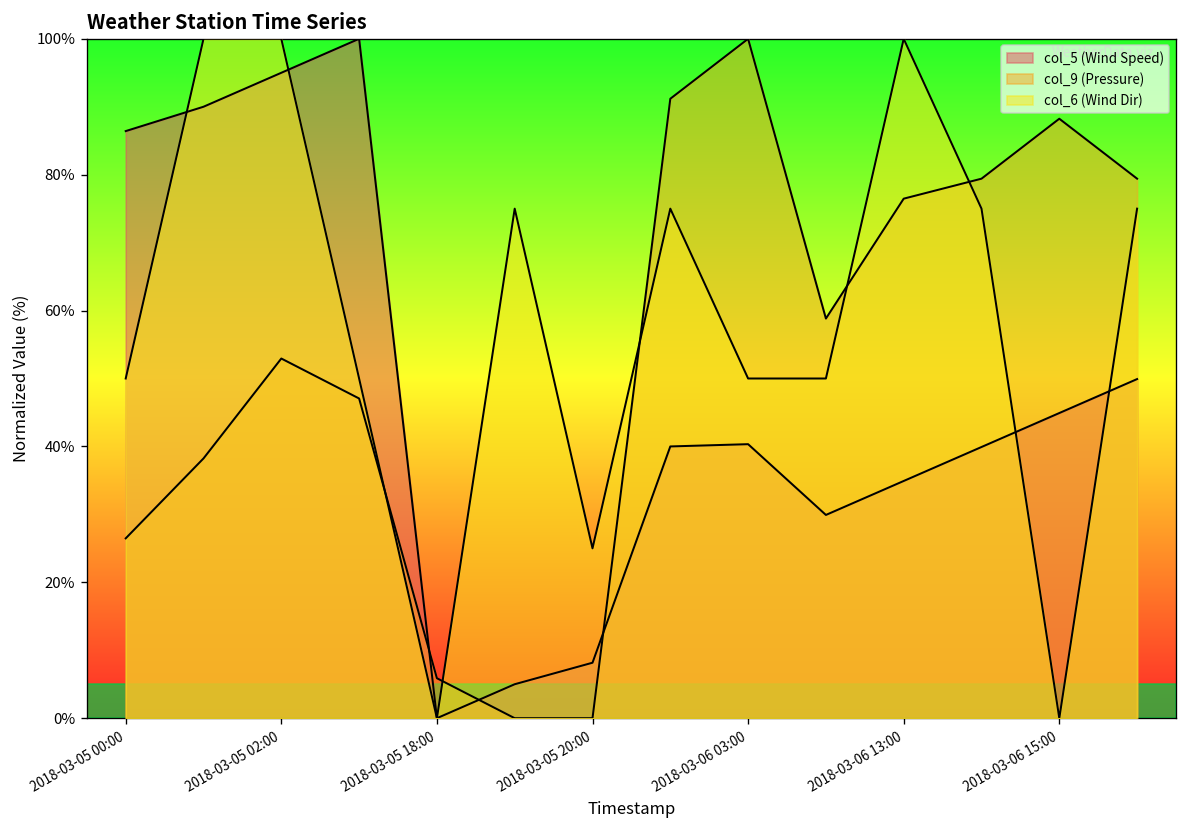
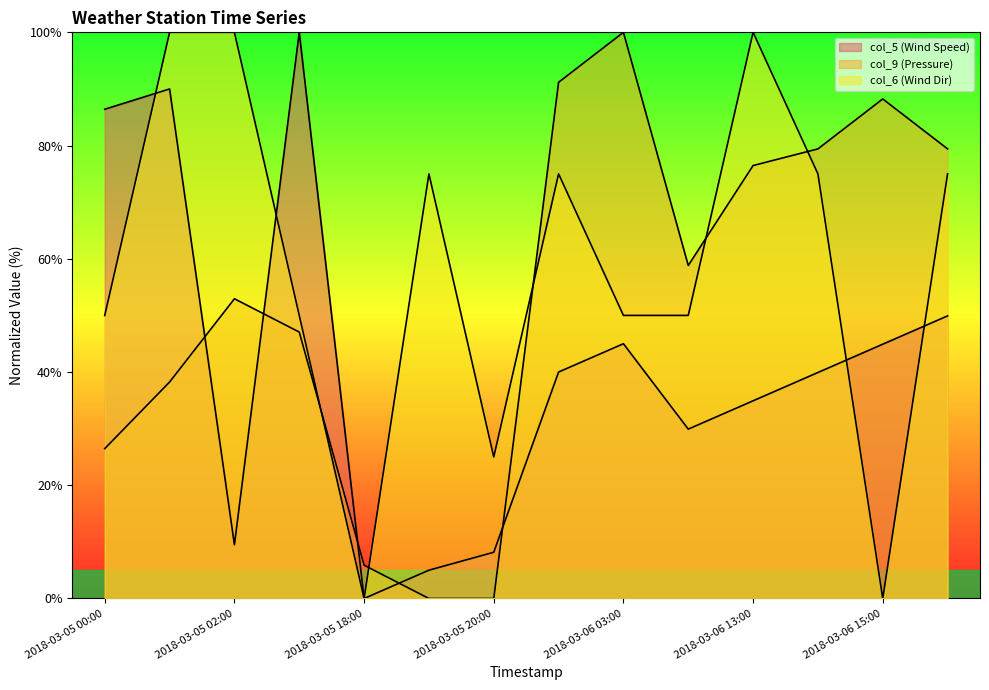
col_5 (Wind Speed), 2018-03-05 02:00: 95% -> 10%
col_5 (Wind Speed), 2018-03-06 03:00: 40% -> 45%
